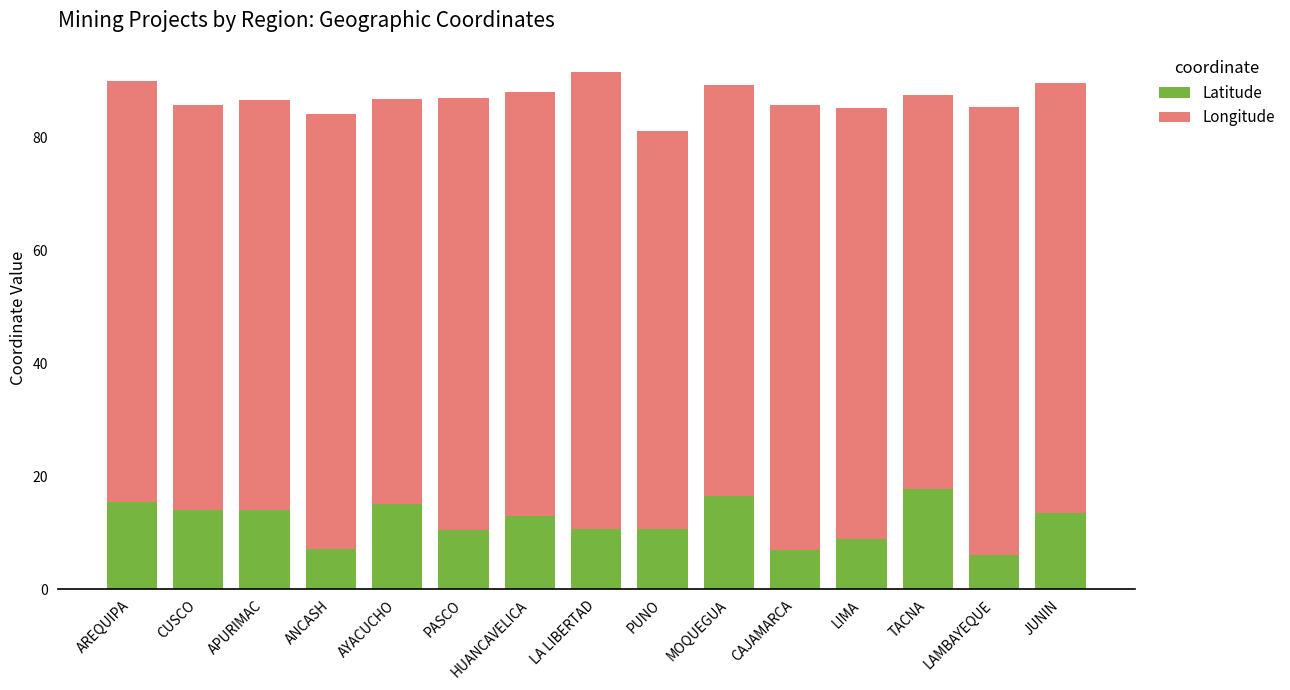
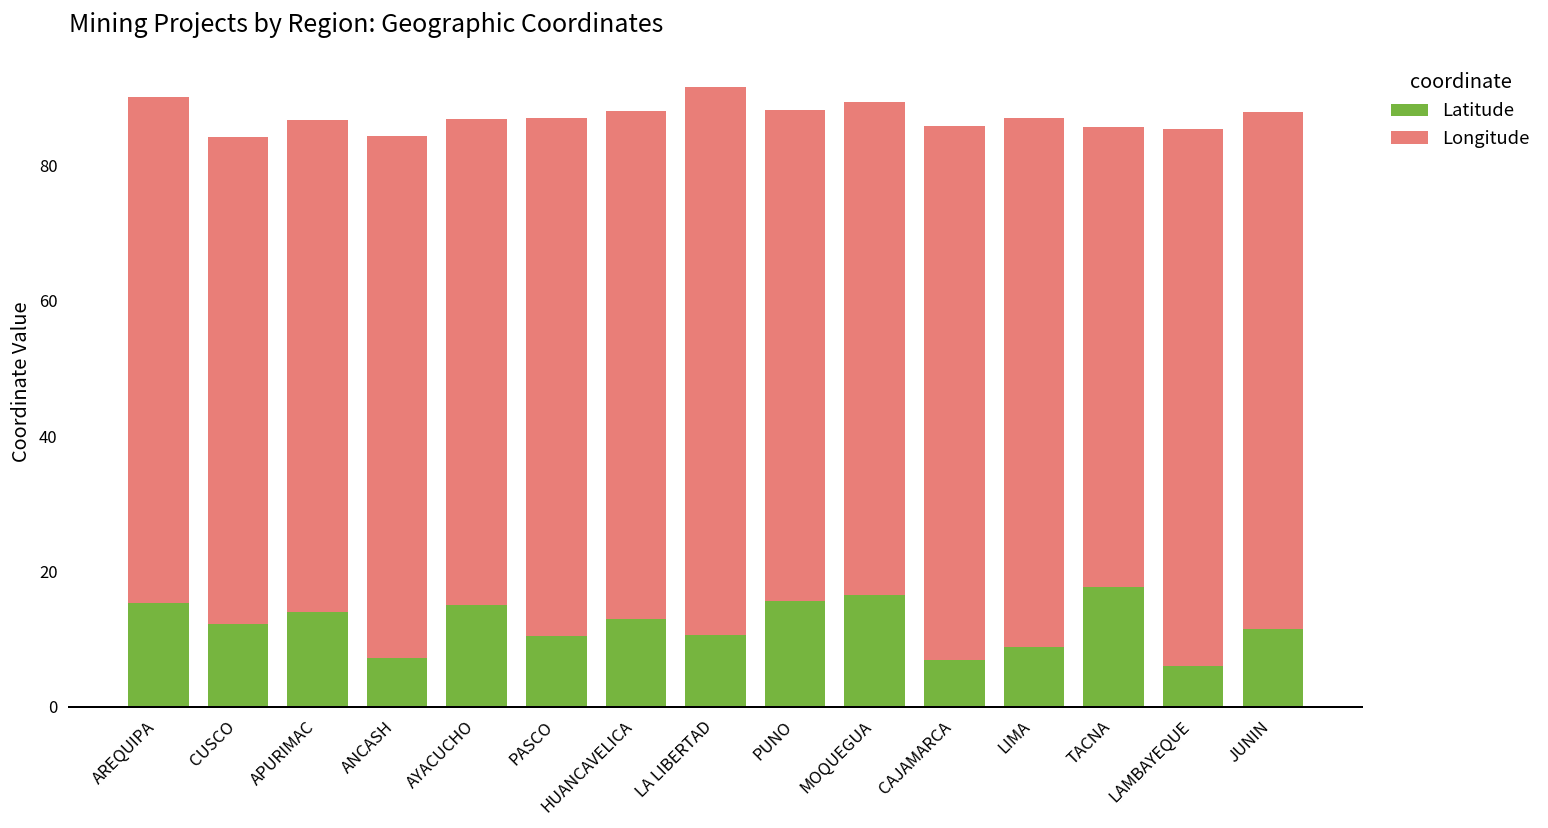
Latitude, CUSCO: 14 -> 12
Latitude, PUNO: 11 -> 16
Longitude, PUNO: 71 -> 73
Longitude, LIMA: 77 -> 78
Longitude, TACNA: 70 -> 68
Latitude, JUNIN: 13 -> 11
